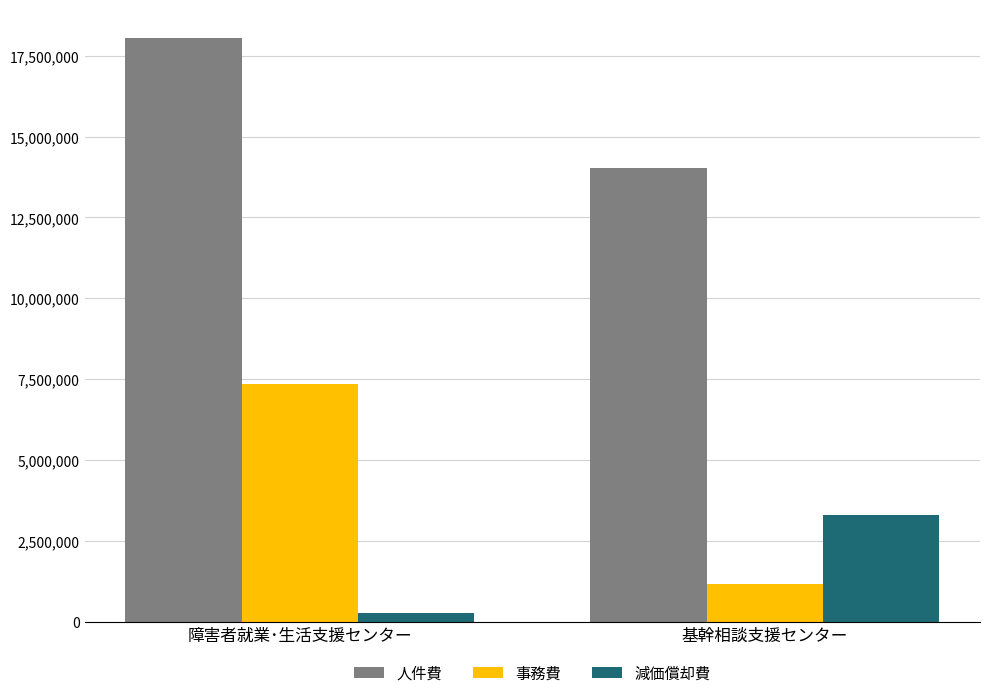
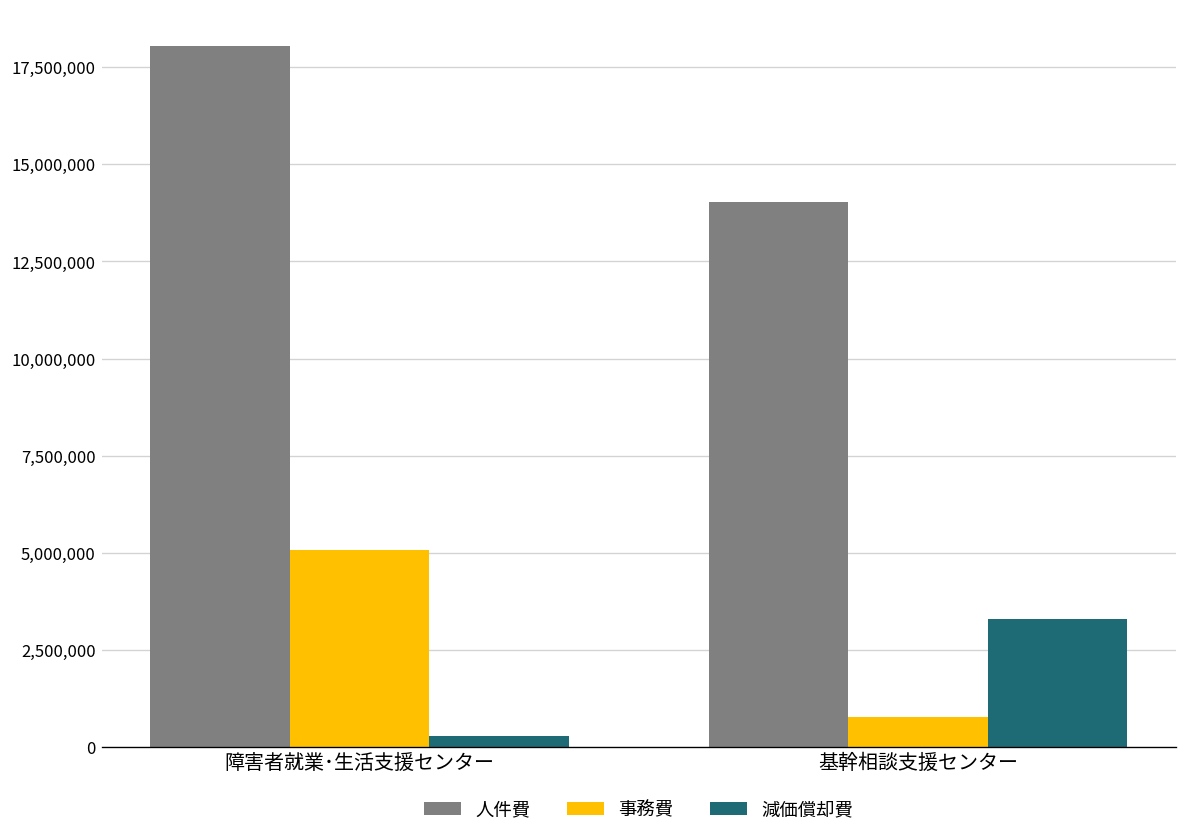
事務費, 障害者就業･生活支援センター: 7,300,000 -> 5,100,000
事務費, 基幹相談支援センター: 1,200,000 -> 800,000
